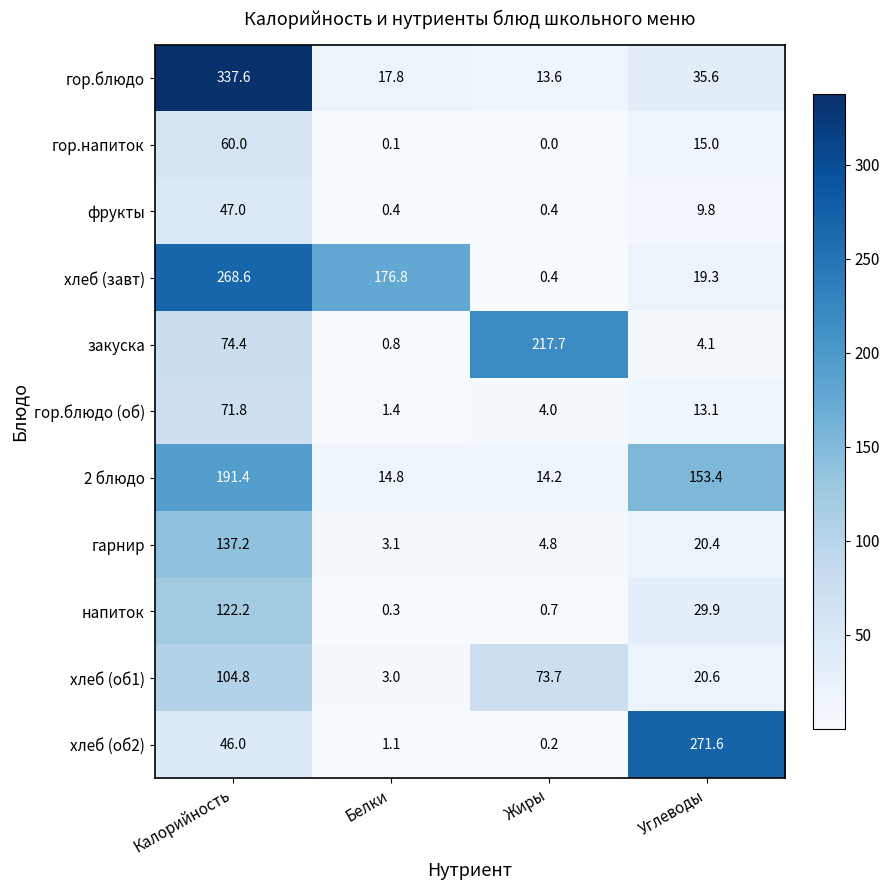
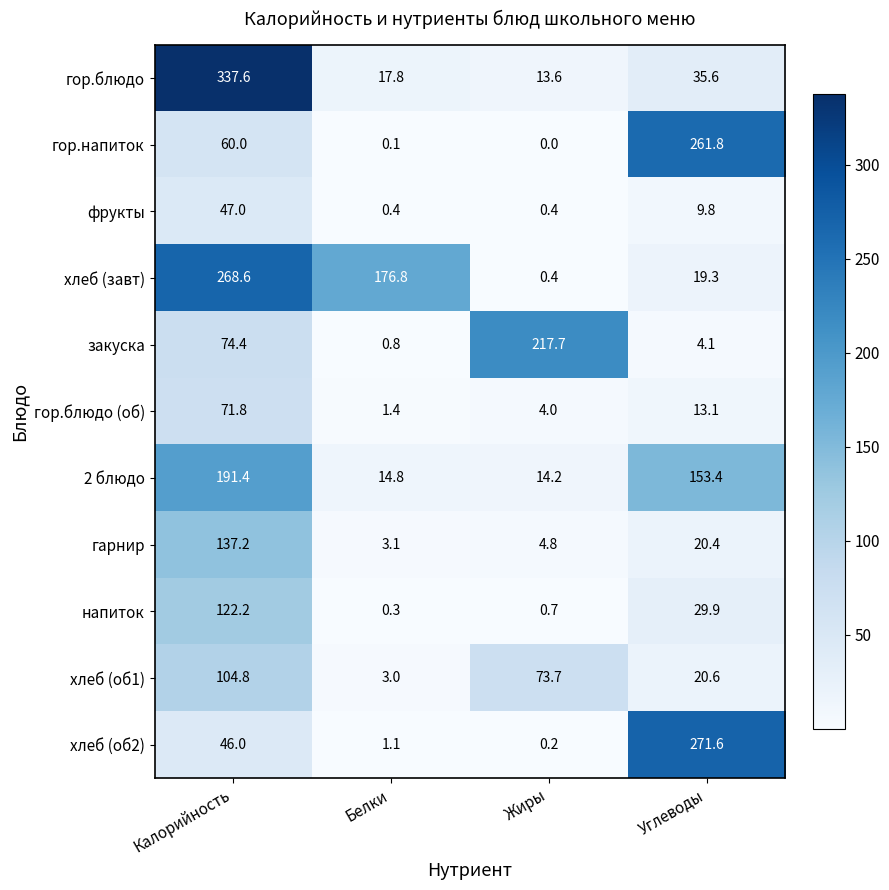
гор.напиток, Углеводы: 15.0 -> 261.8
